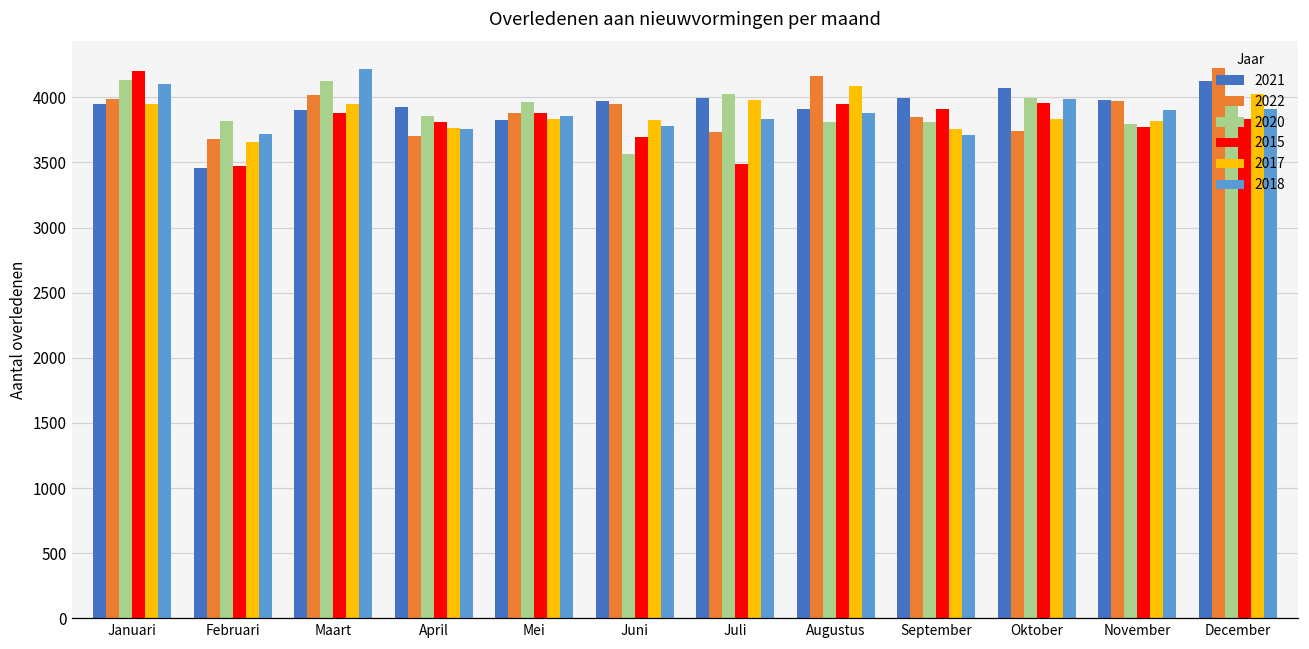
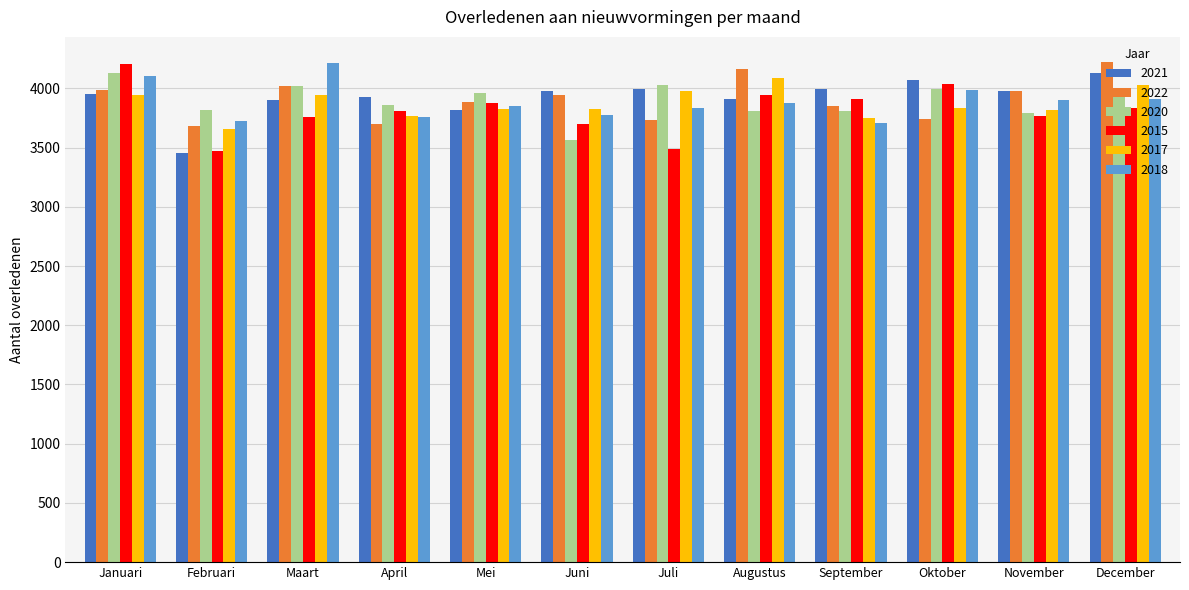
2020, Maart: 4130 -> 4020
2015, Maart: 3880 -> 3760
2015, Oktober: 3960 -> 4040
